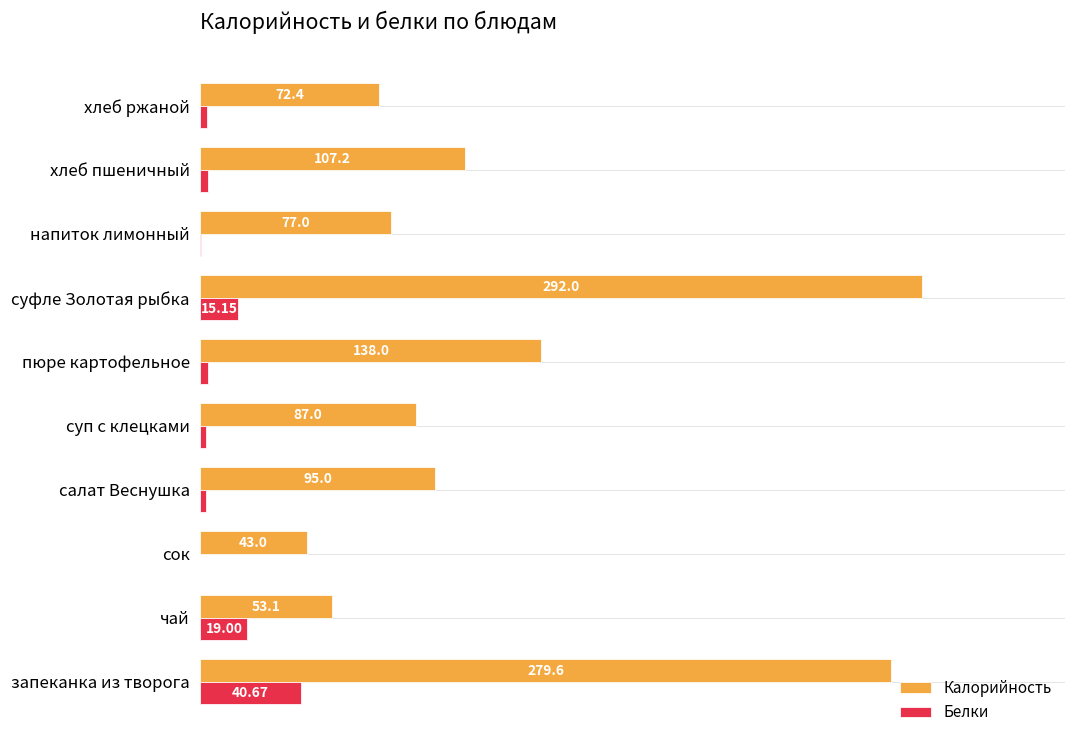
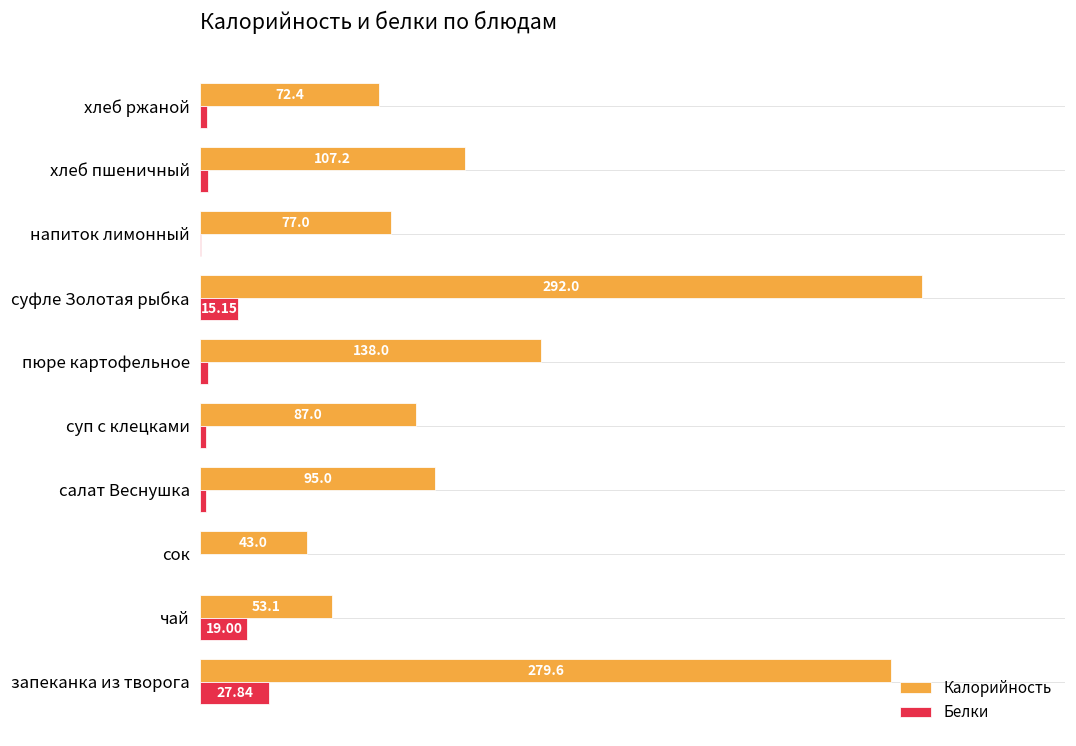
Белки, запеканка из творога: 40.67 -> 27.84
